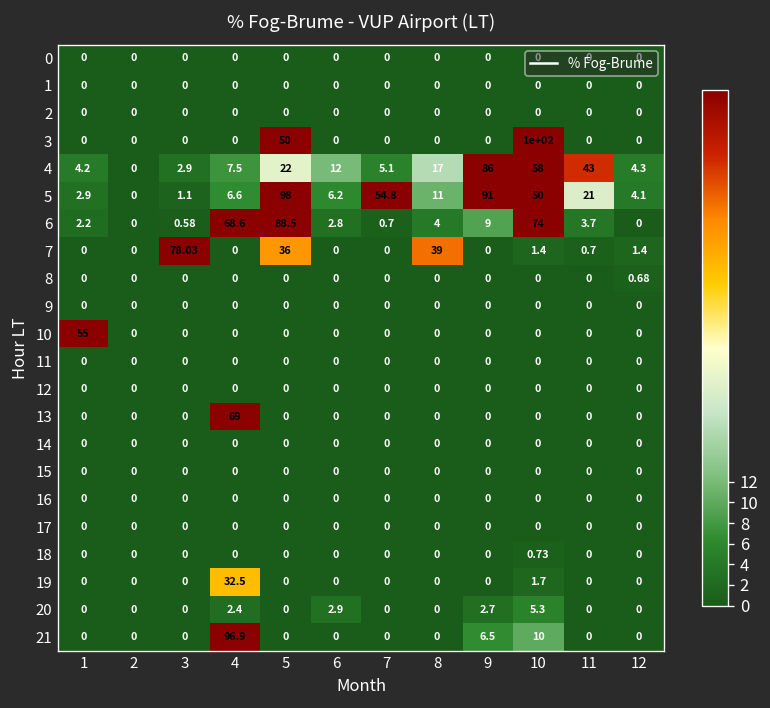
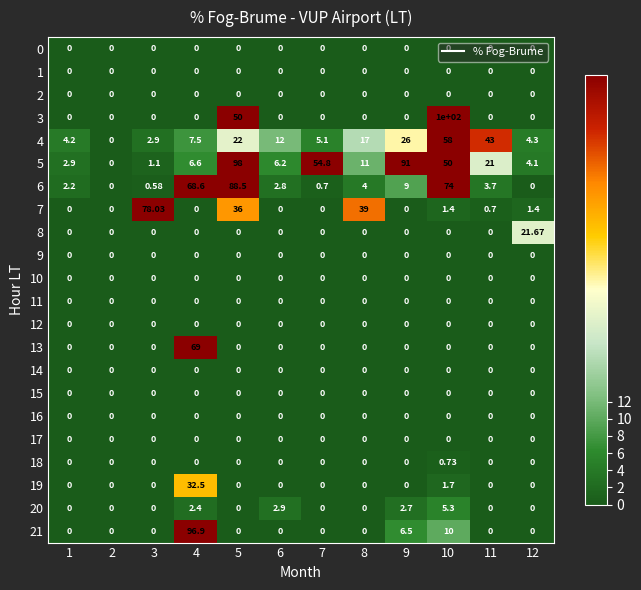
4, 9: 86 -> 26
8, 12: 0.68 -> 21.67
10, 1: 55 -> 0
